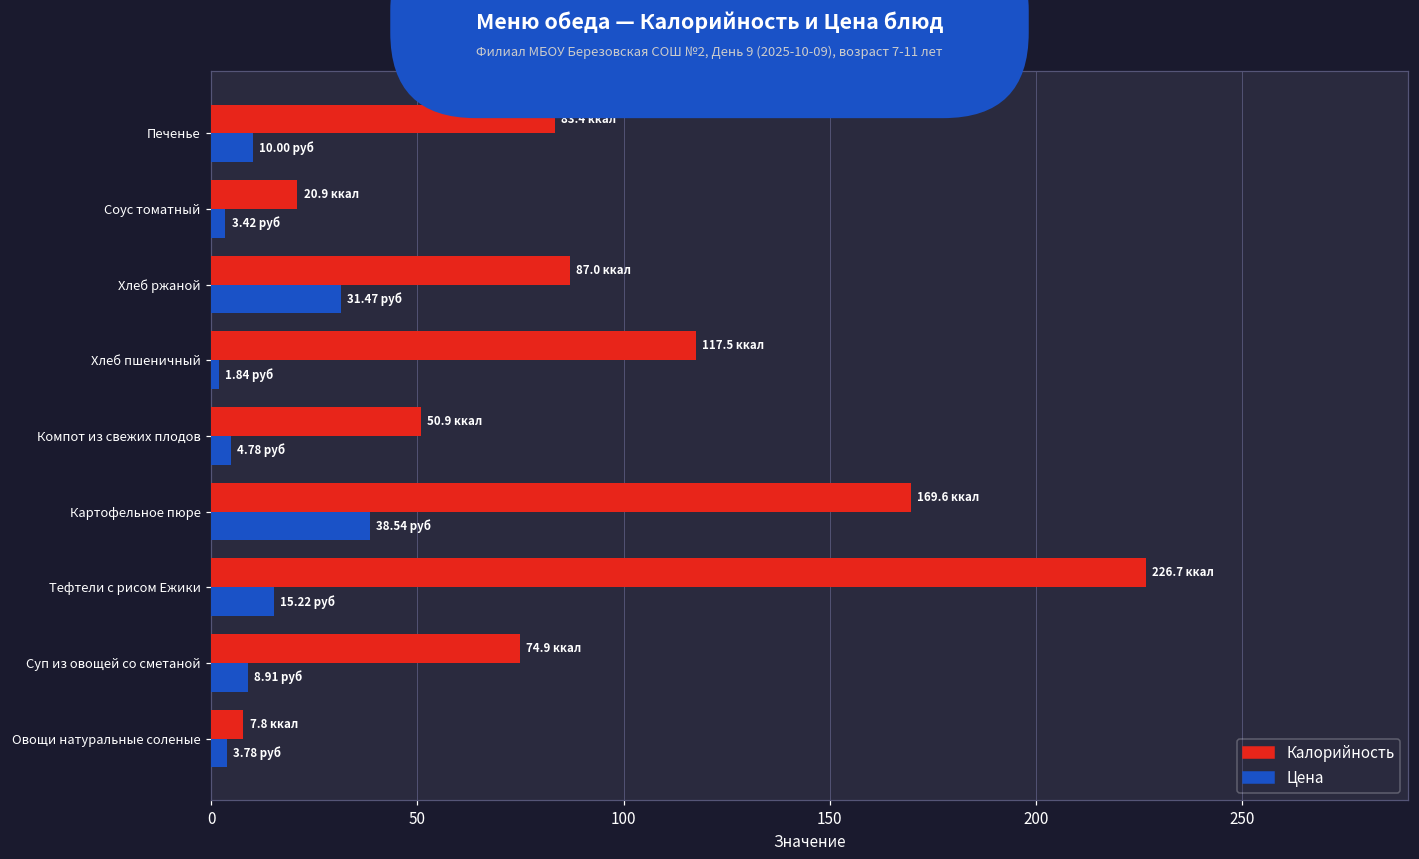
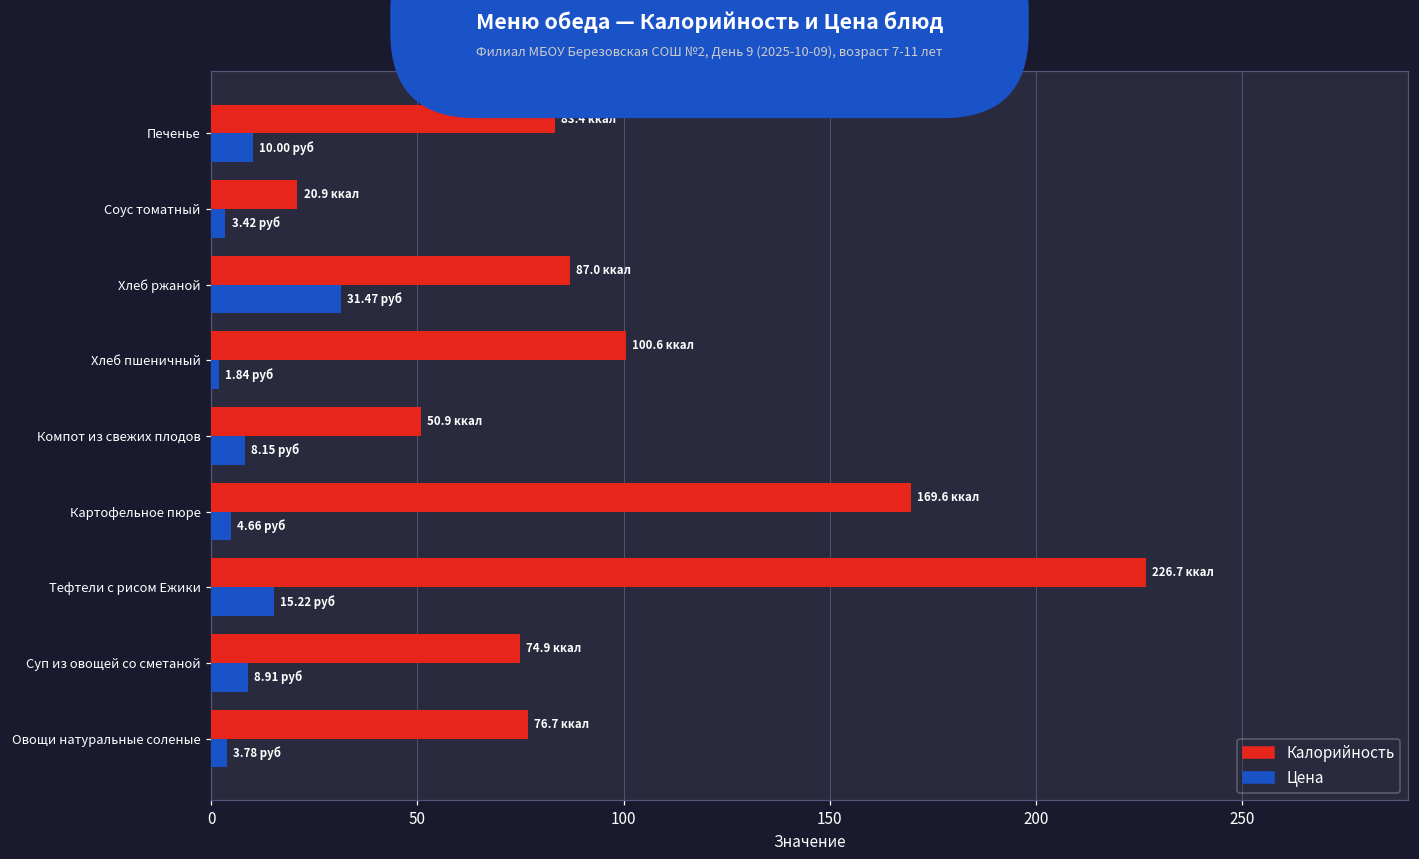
Калорийность, Хлеб пшеничный: 117.5 -> 100.6
Цена, Компот из свежих плодов: 4.78 -> 8.15
Цена, Картофельное пюре: 38.54 -> 4.66
Калорийность, Овощи натуральные соленые: 7.8 -> 76.7
